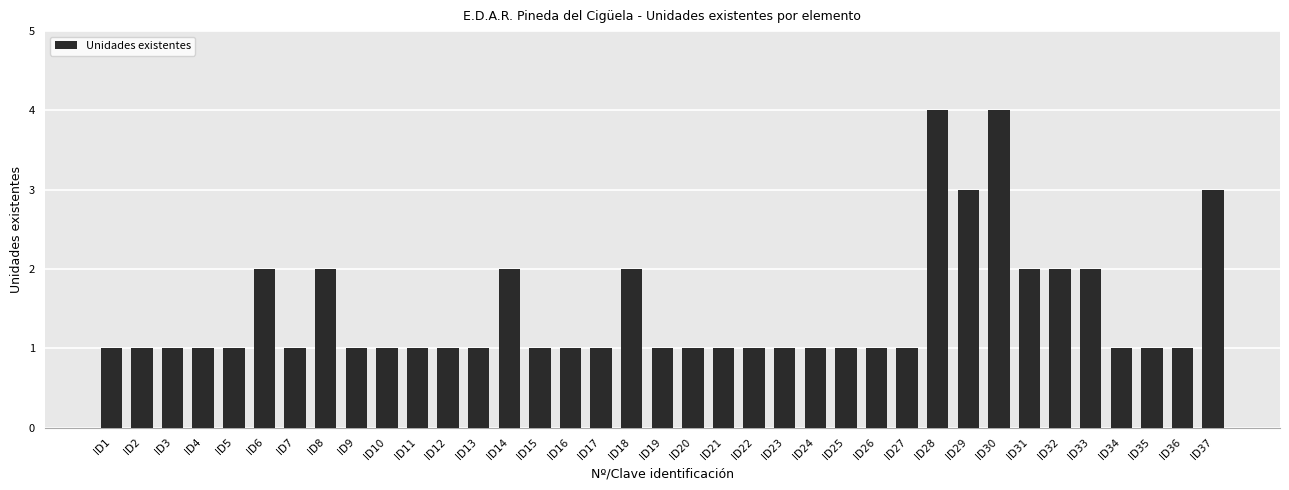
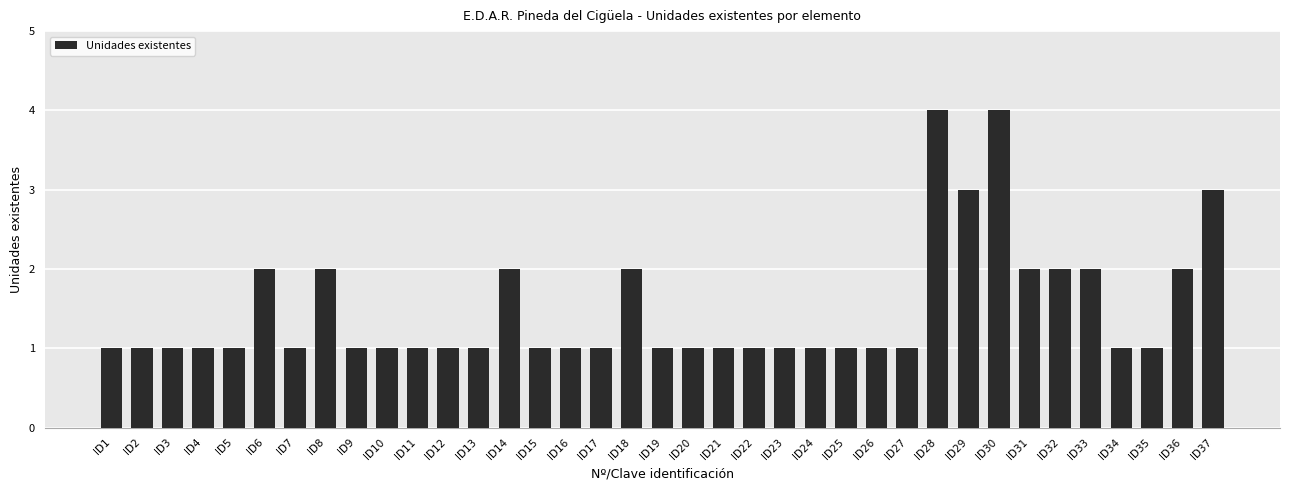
ID36: 1 -> 2
